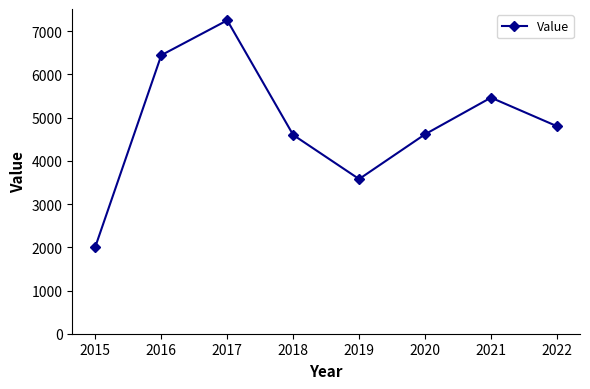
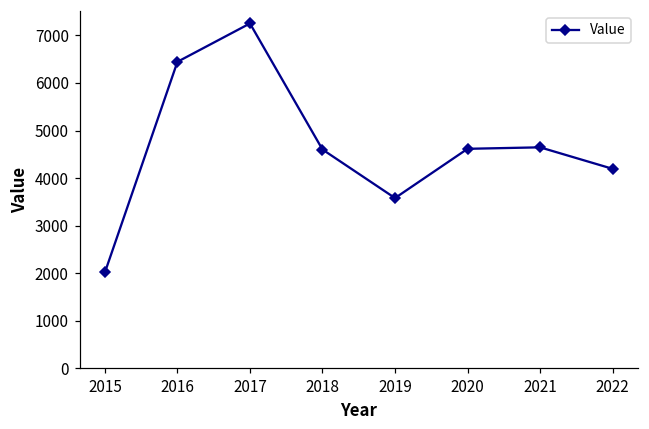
2021: 5500 -> 4600
2022: 4800 -> 4200
